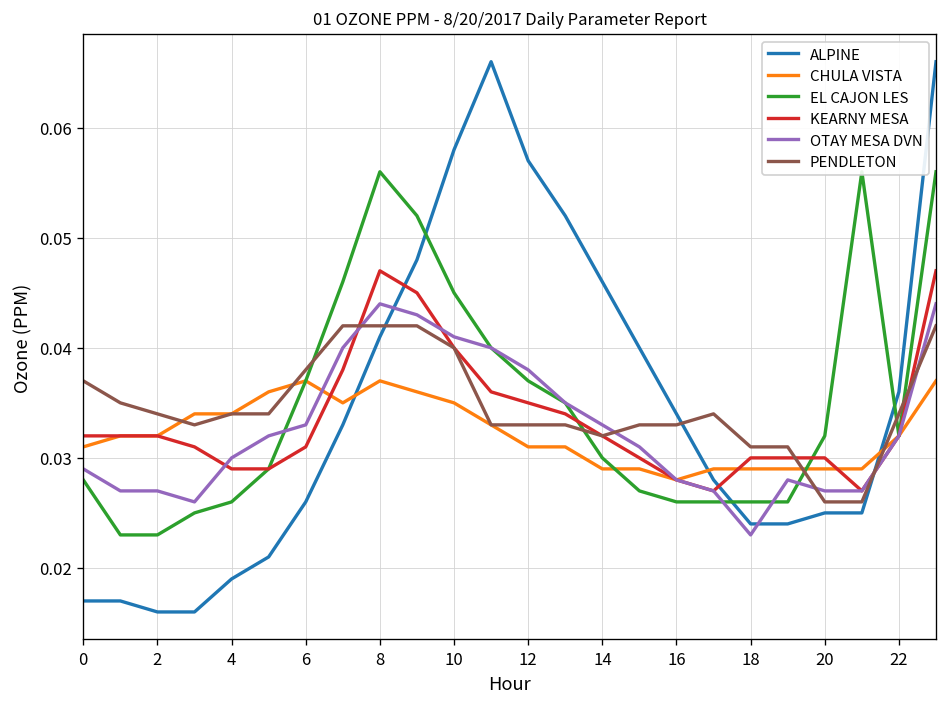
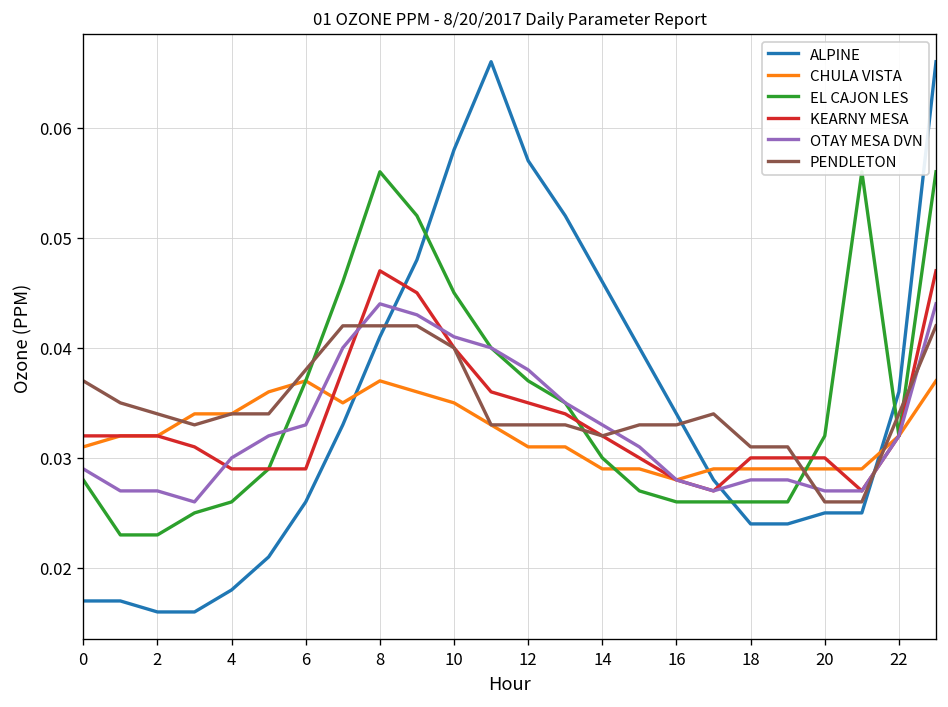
ALPINE, 4: 0.019 -> 0.018
KEARNY MESA, 6: 0.031 -> 0.029
OTAY MESA DVN, 18: 0.023 -> 0.028
